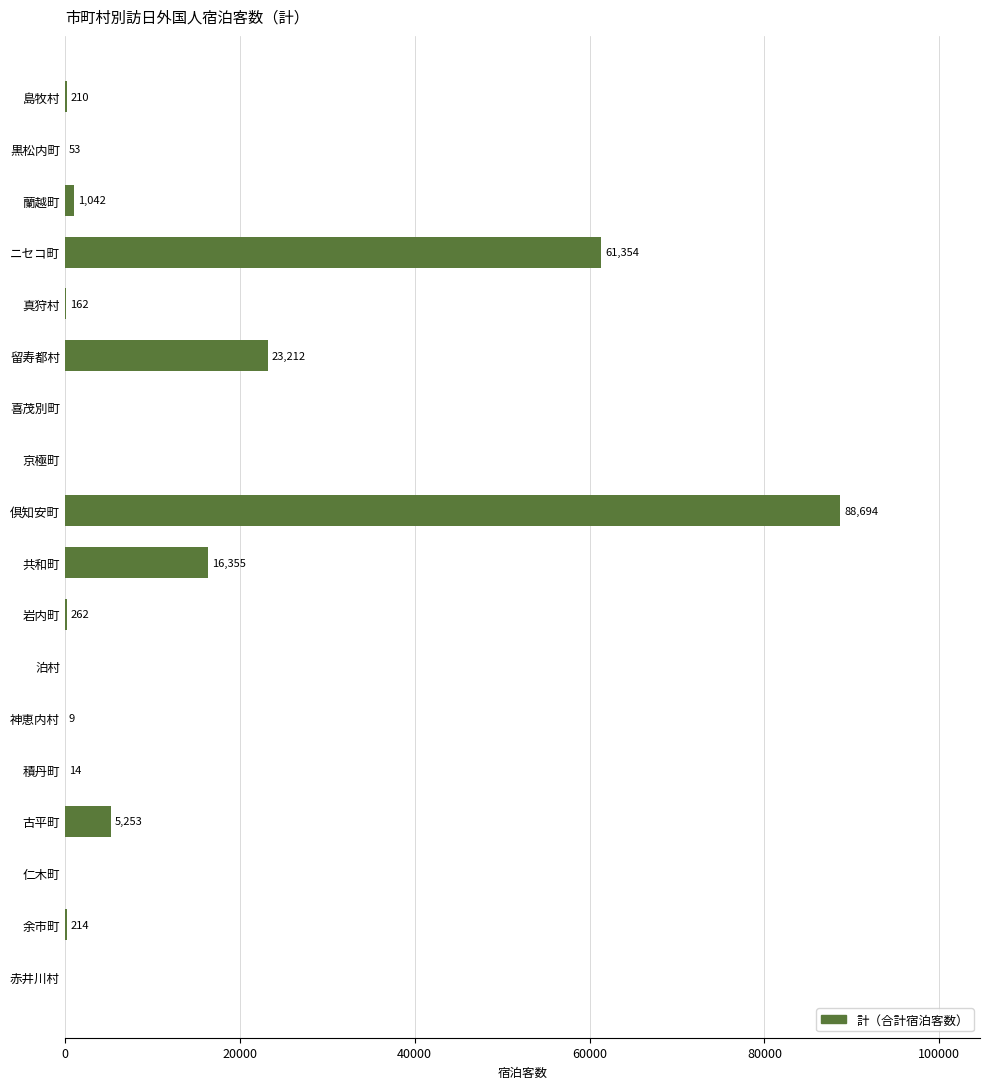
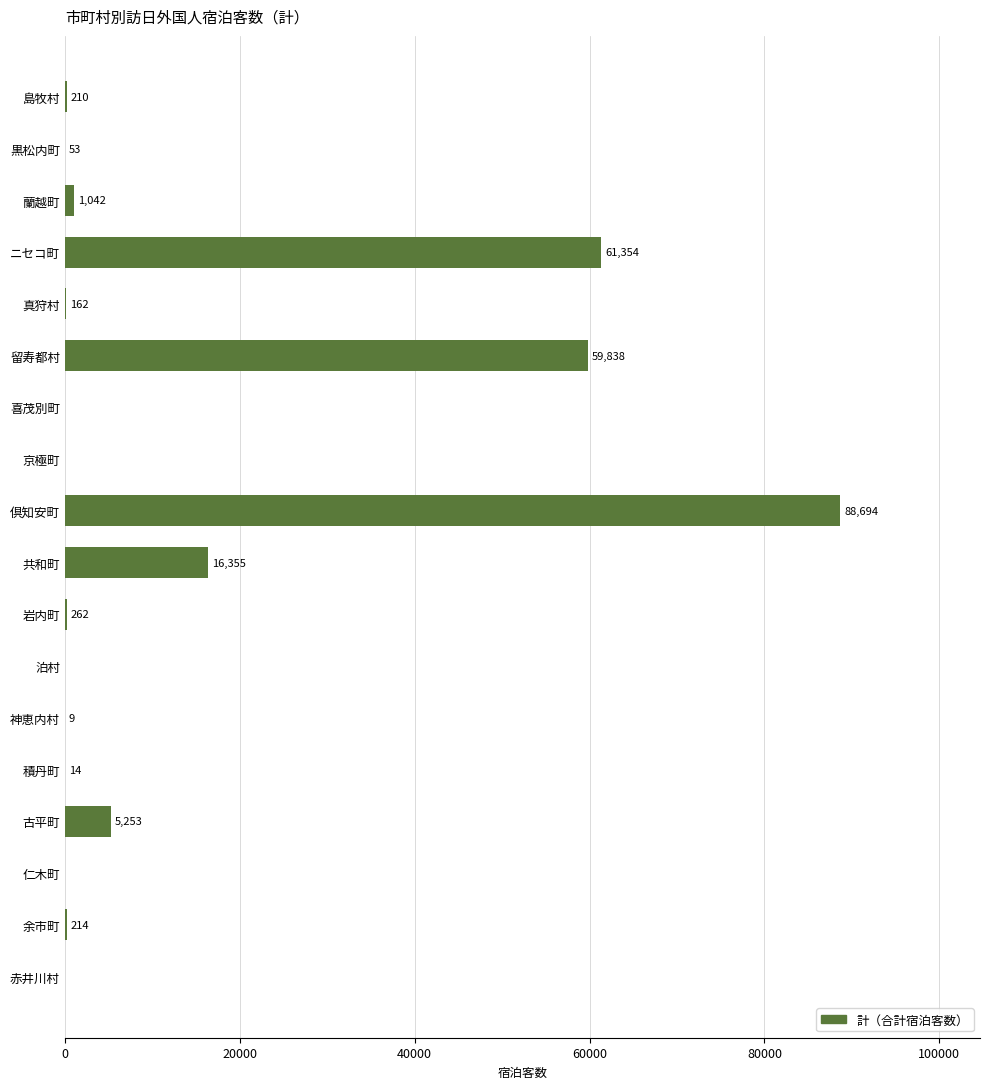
留寿都村: 23,212 -> 59,838
